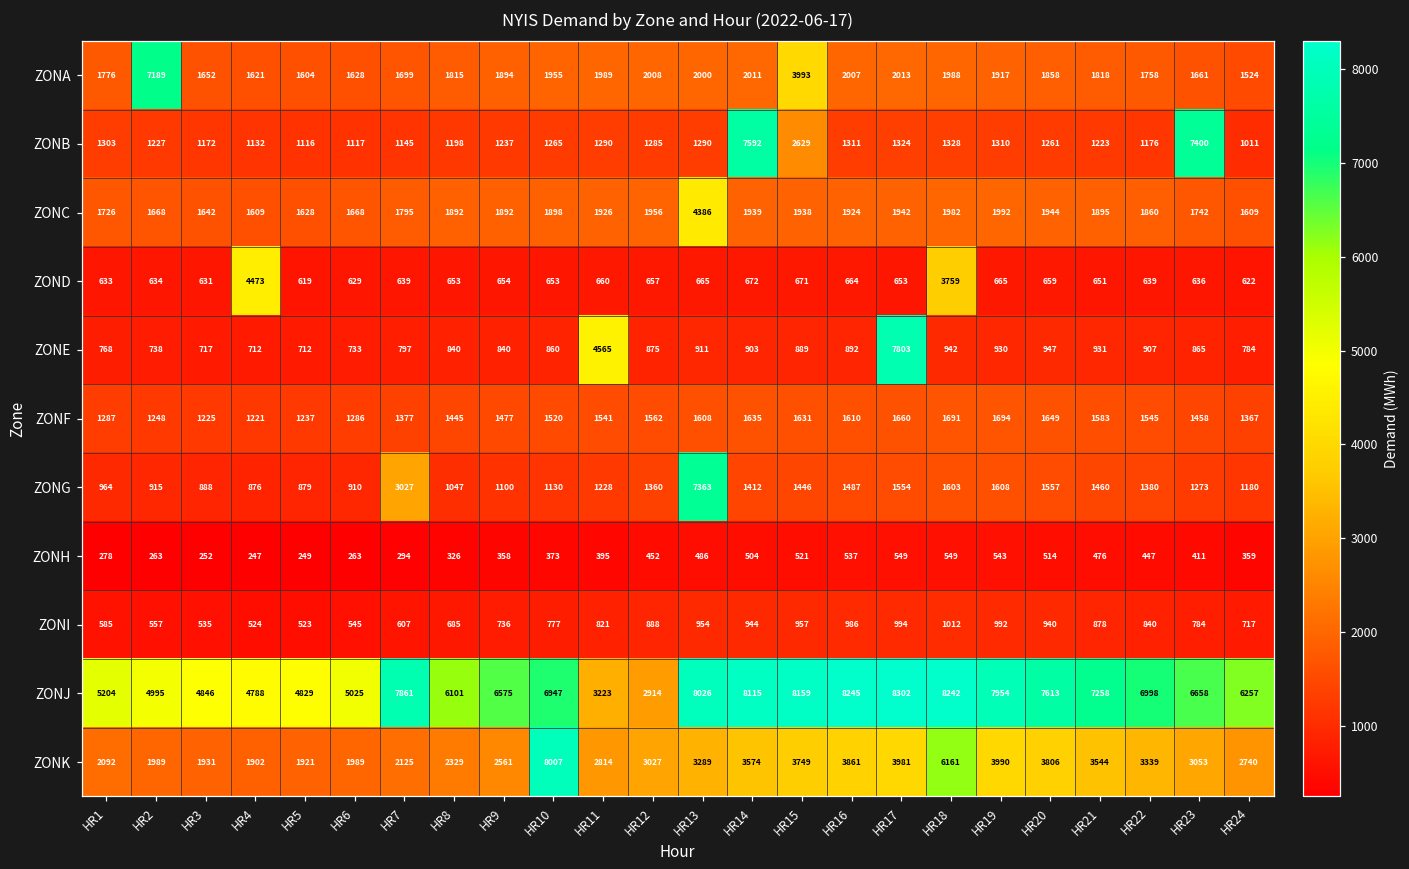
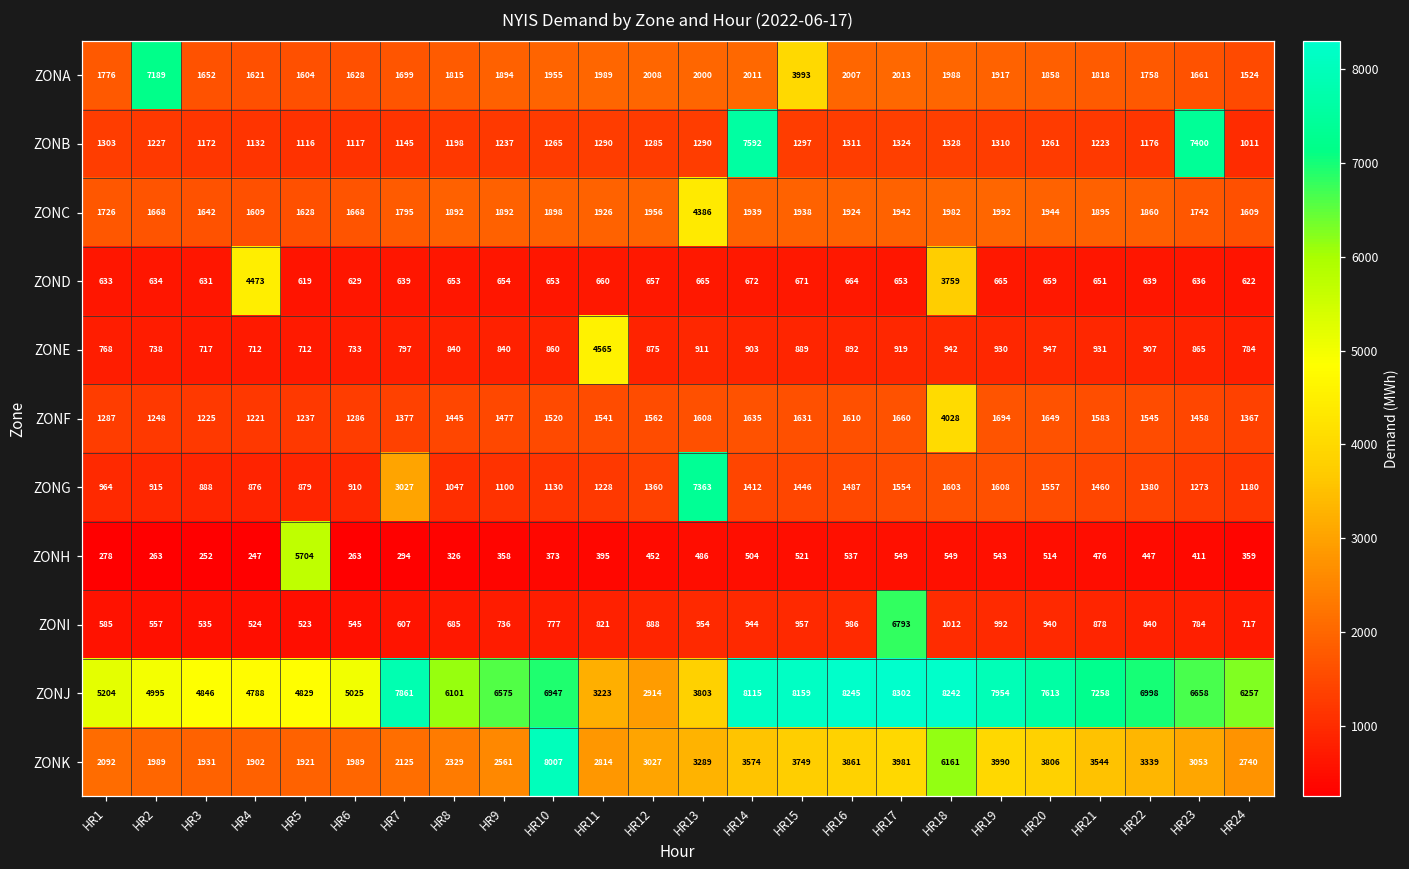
ZONB, HR15: 2629 -> 1297
ZONE, HR17: 7803 -> 919
ZONF, HR18: 1691 -> 4028
ZONH, HR5: 249 -> 5704
ZONI, HR17: 994 -> 6793
ZONJ, HR13: 8026 -> 3803
